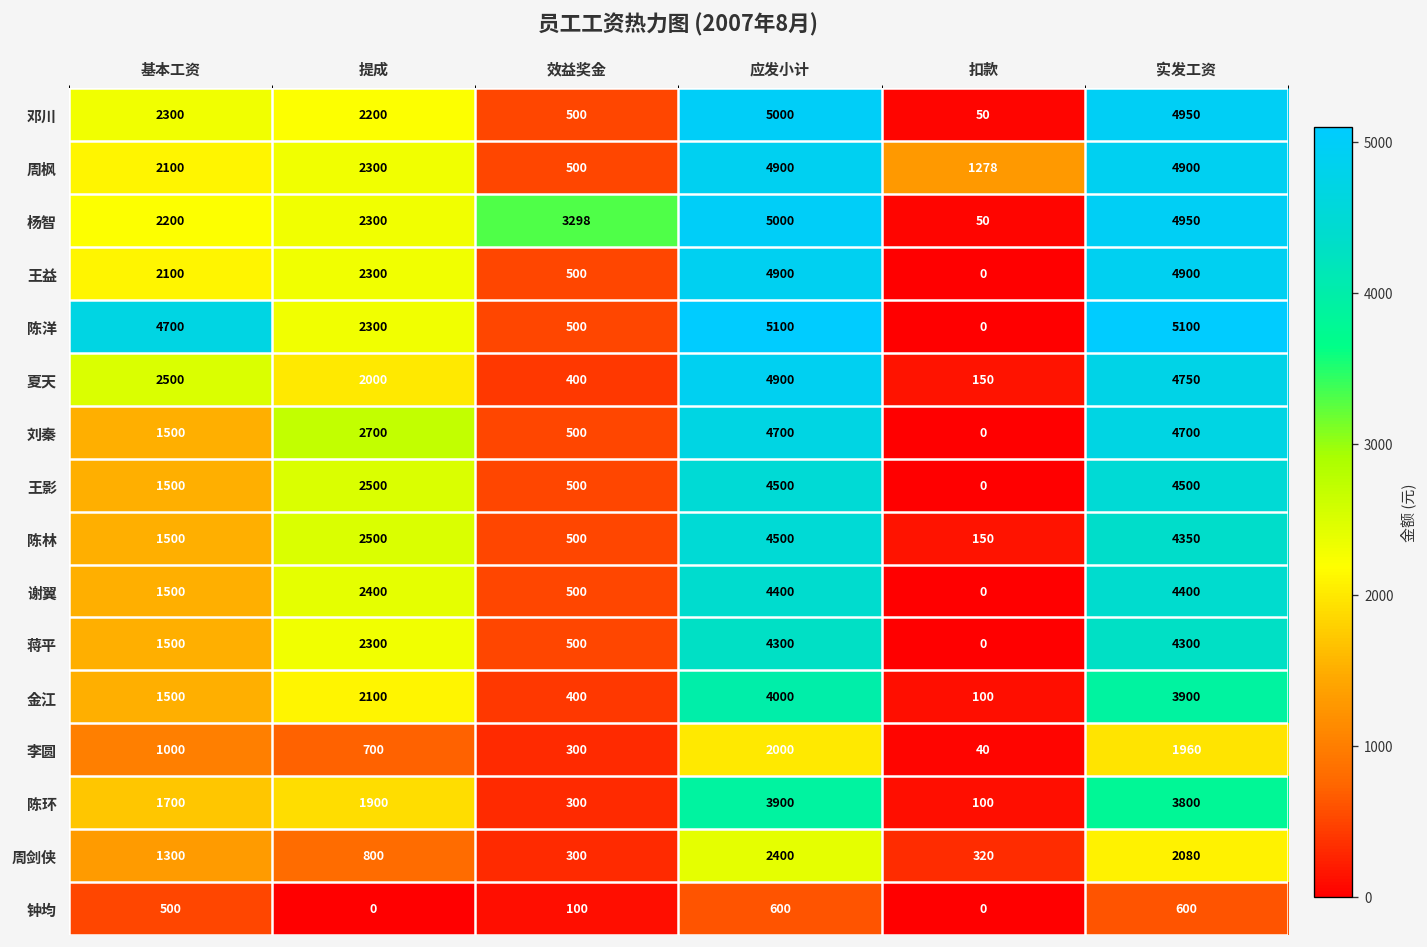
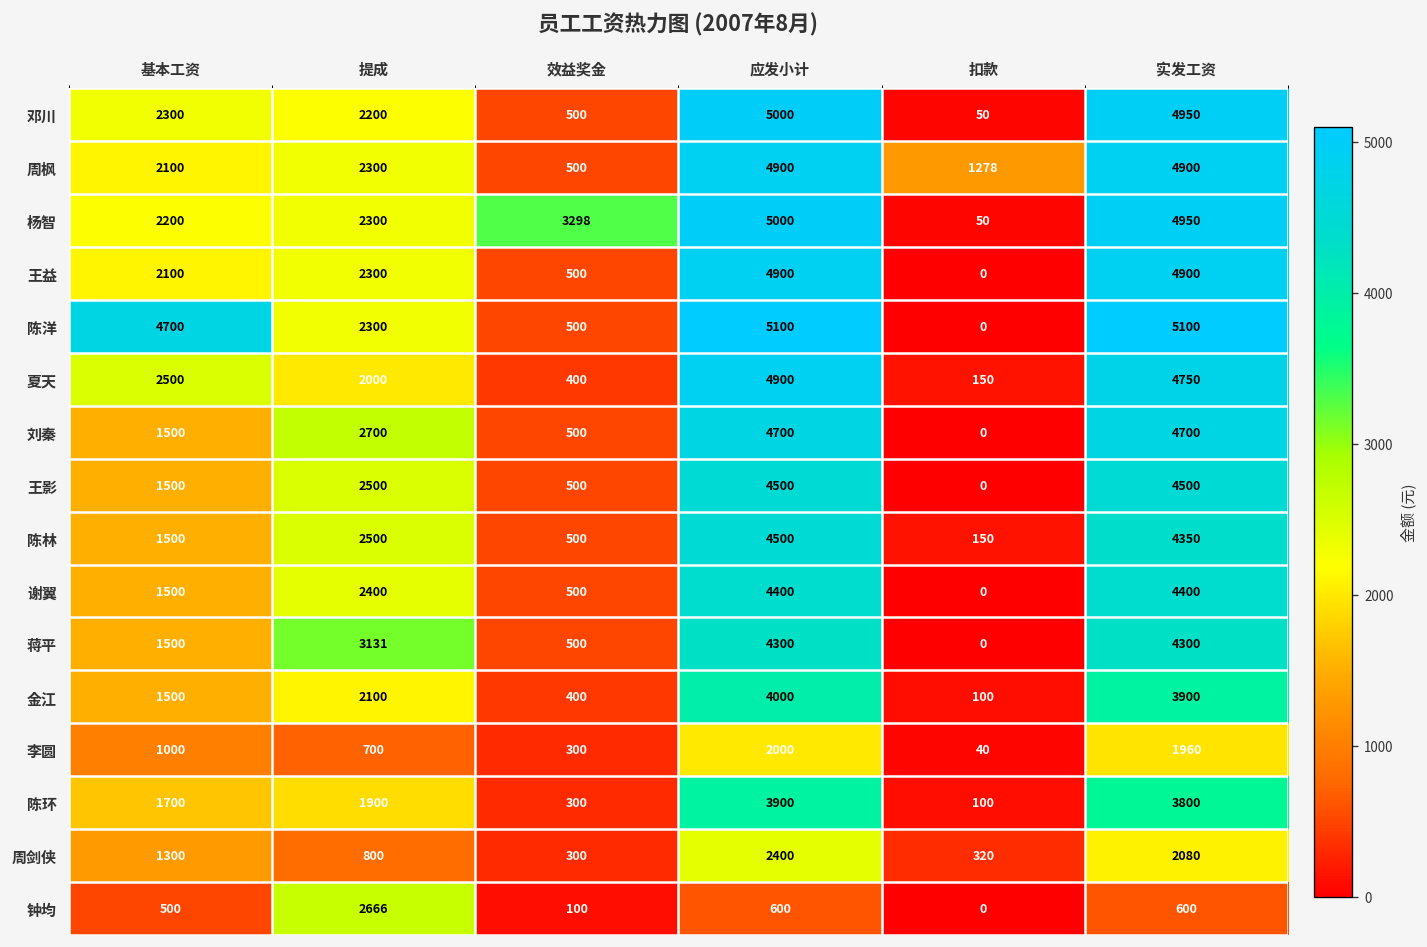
蒋平, 提成: 2300 -> 3131
钟均, 提成: 0 -> 2666
